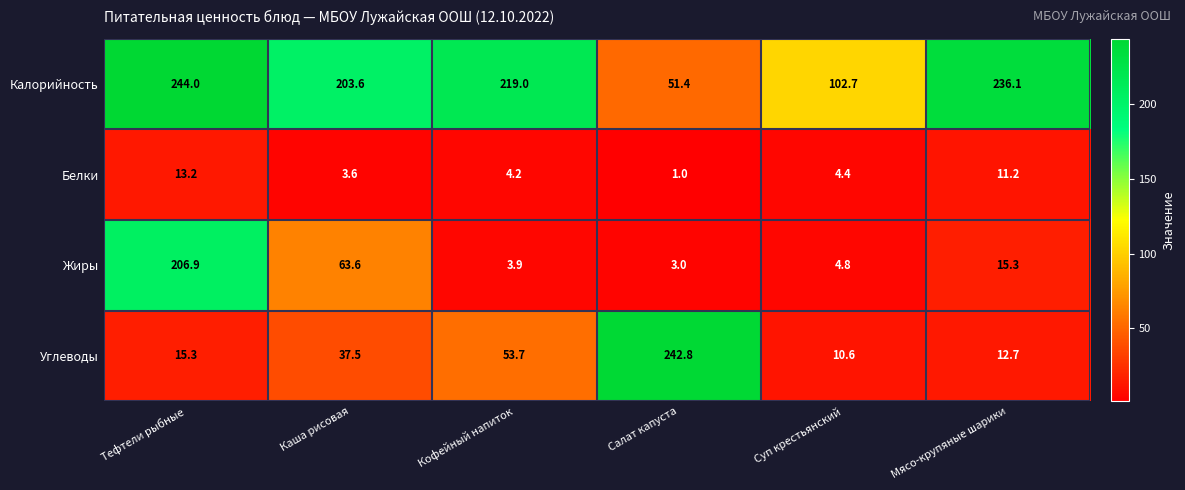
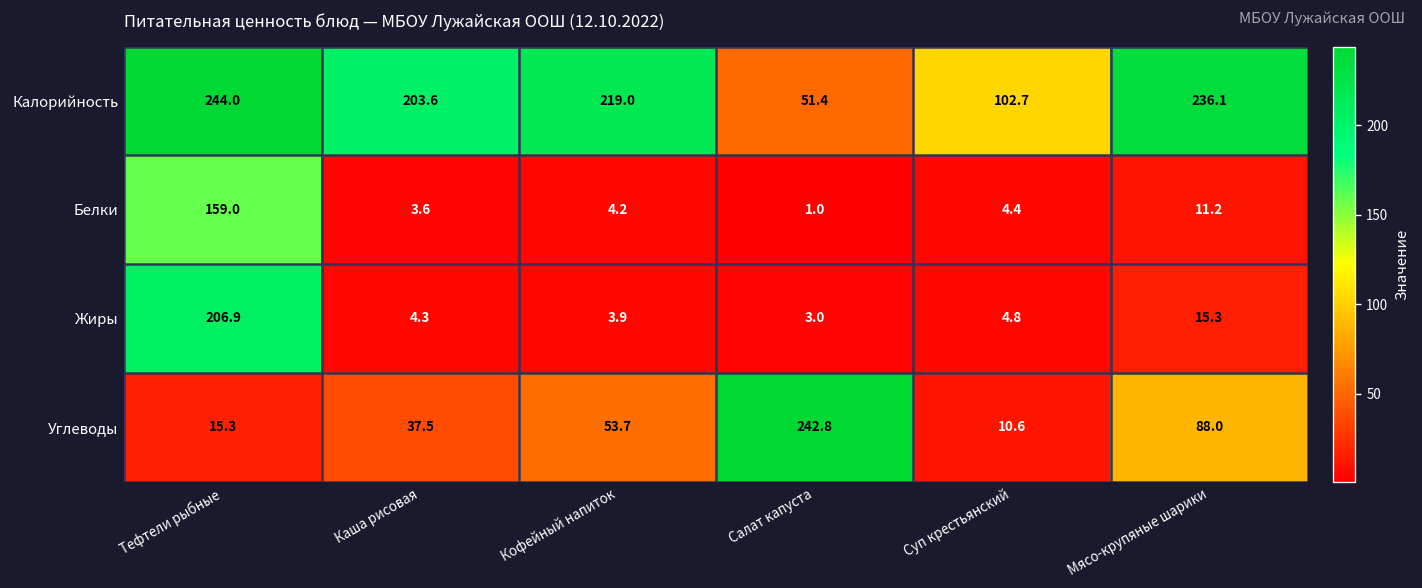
Белки, Тефтели рыбные: 13.2 -> 159.0
Жиры, Каша рисовая: 63.6 -> 4.3
Углеводы, Мясо-крупяные шарики: 12.7 -> 88.0
